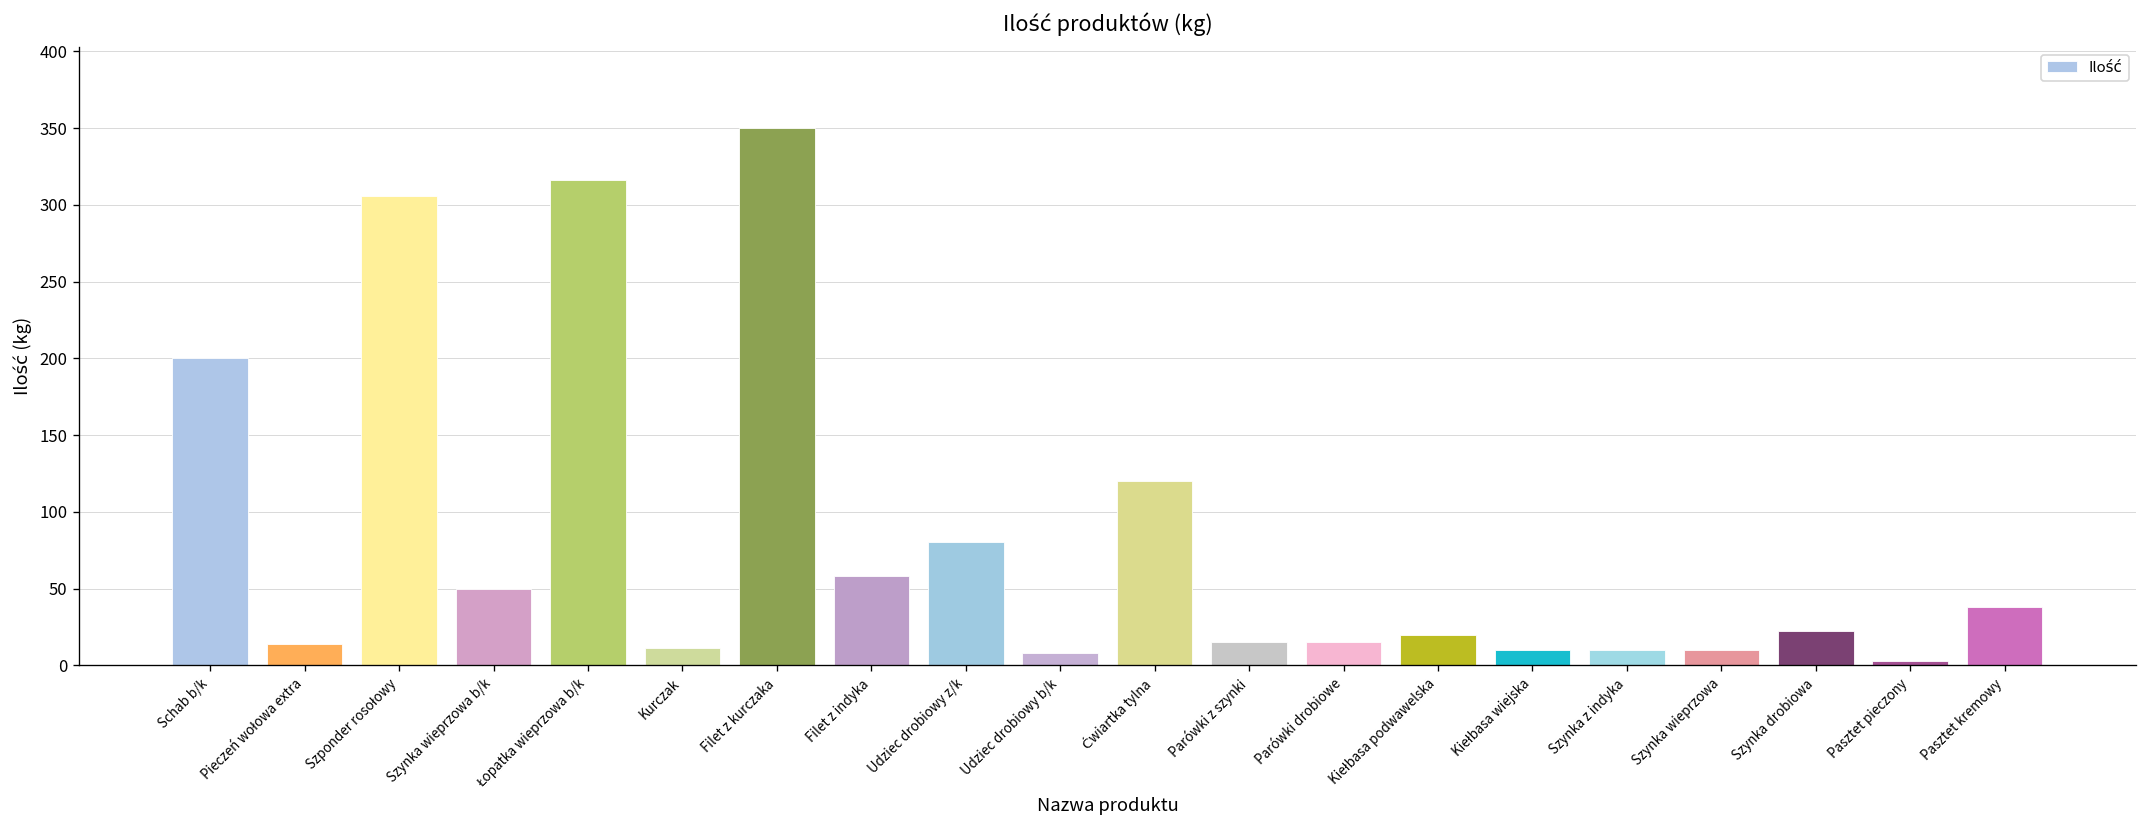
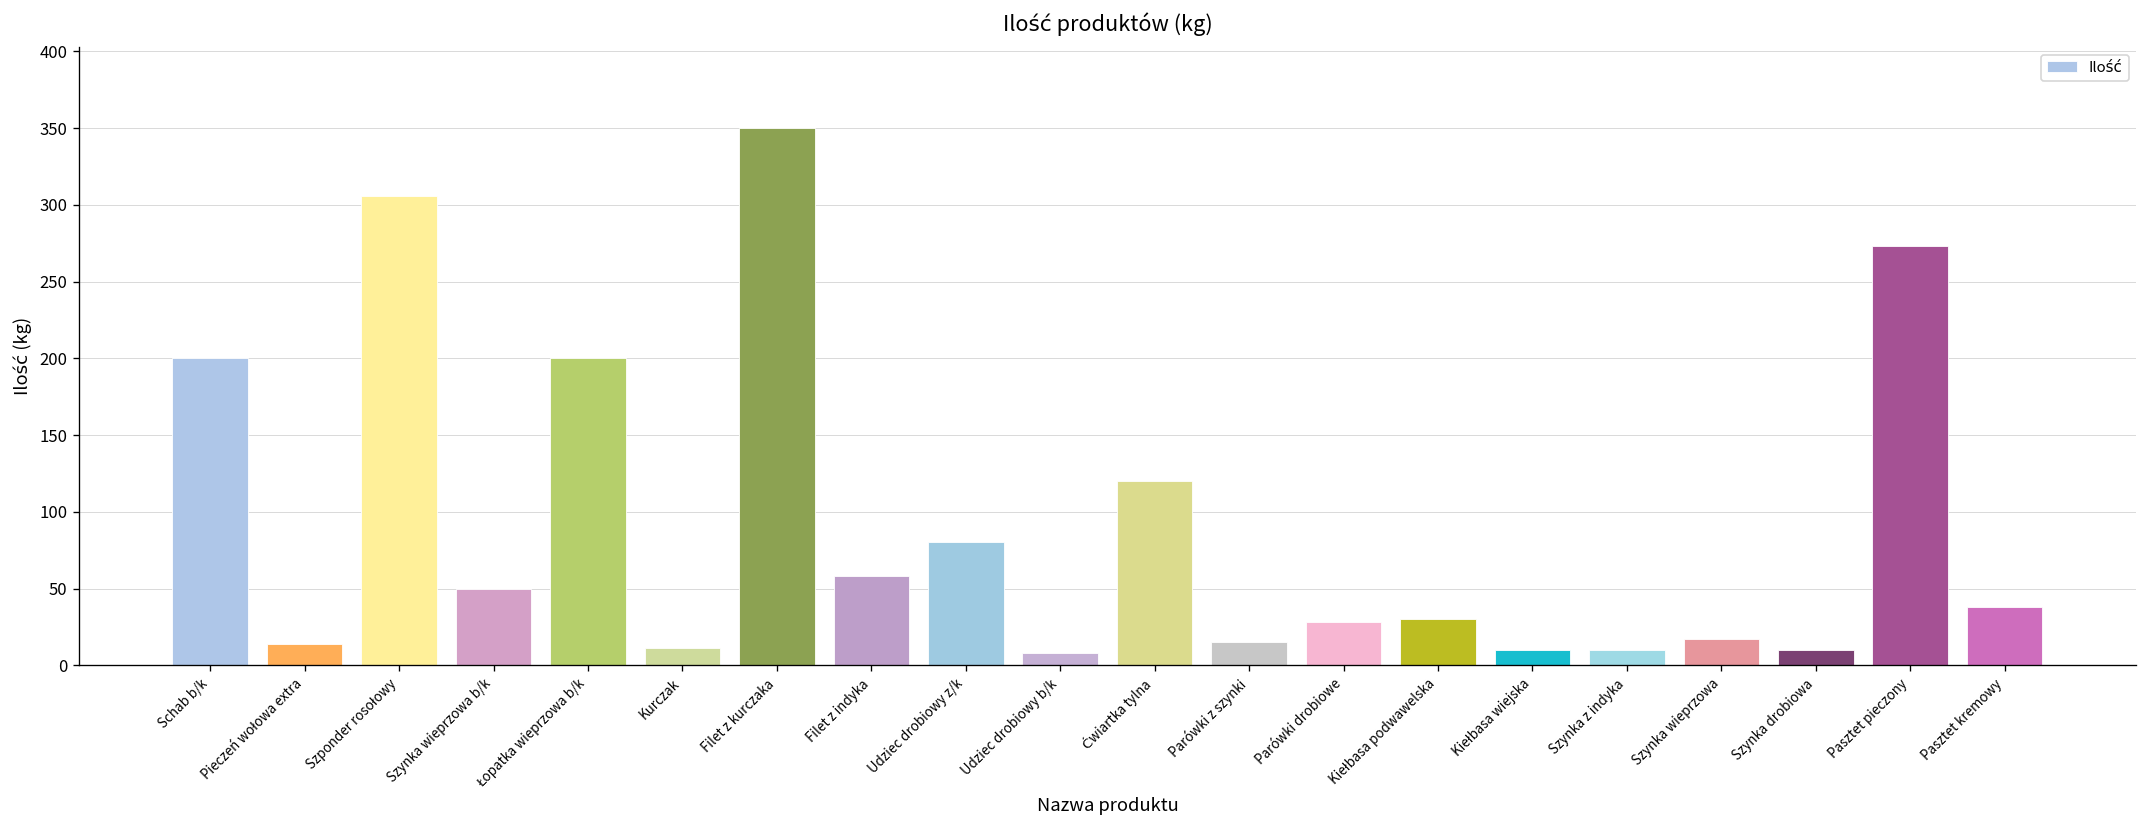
Łopatka wieprzowa b/k: 316 -> 200
Parówki drobiowe: 15 -> 28
Kiełbasa podwawelska: 20 -> 30
Szynka wieprzowa: 10 -> 17
Szynka drobiowa: 22 -> 10
Pasztet pieczony: 3 -> 273
